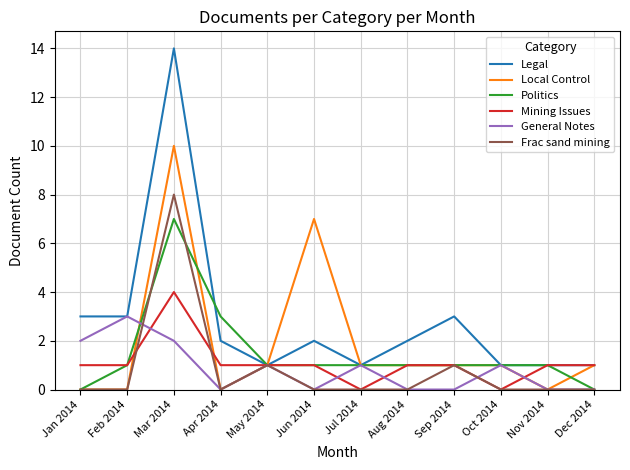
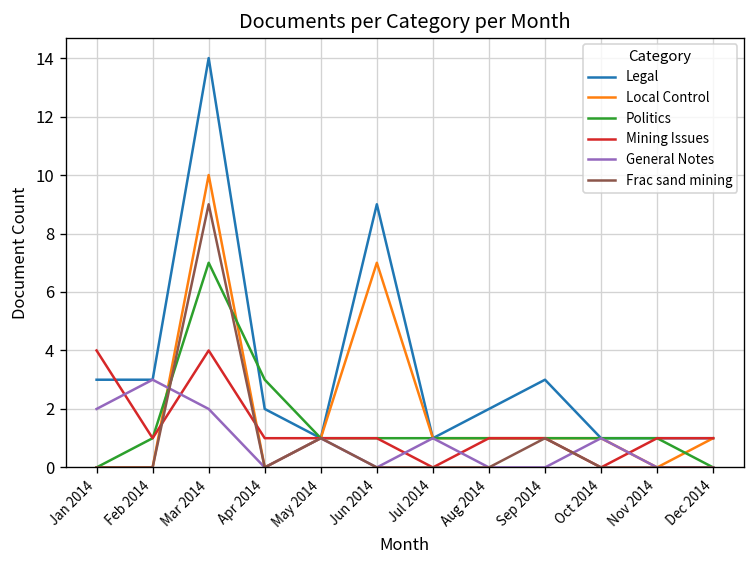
Mining Issues, Jan 2014: 1 -> 4
Frac sand mining, Mar 2014: 8 -> 9
Legal, Jun 2014: 2 -> 9
